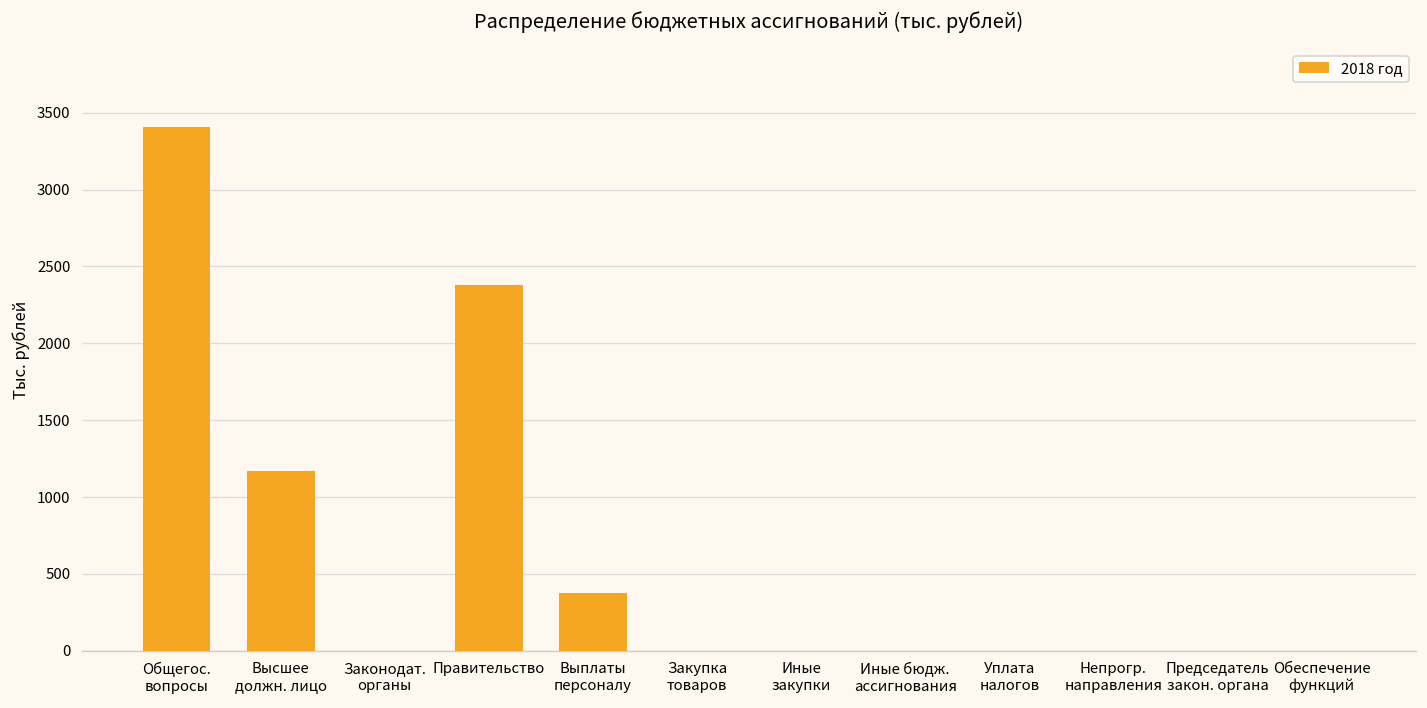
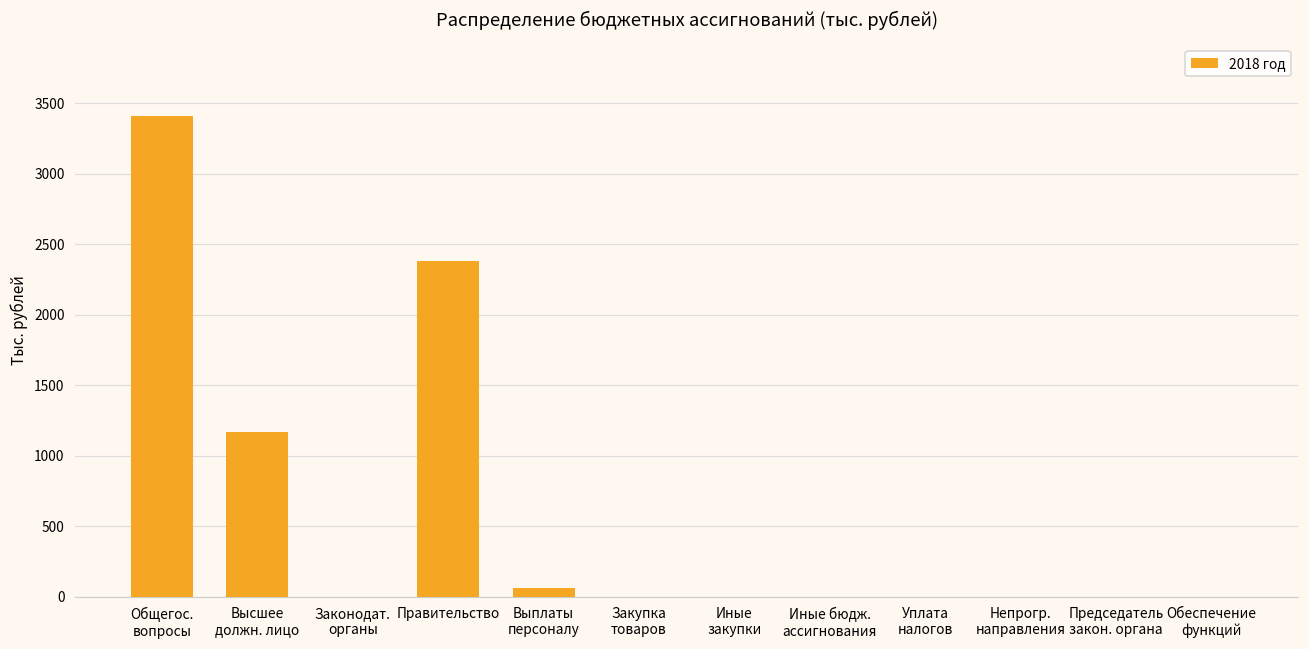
Выплаты персоналу: 380 -> 60
